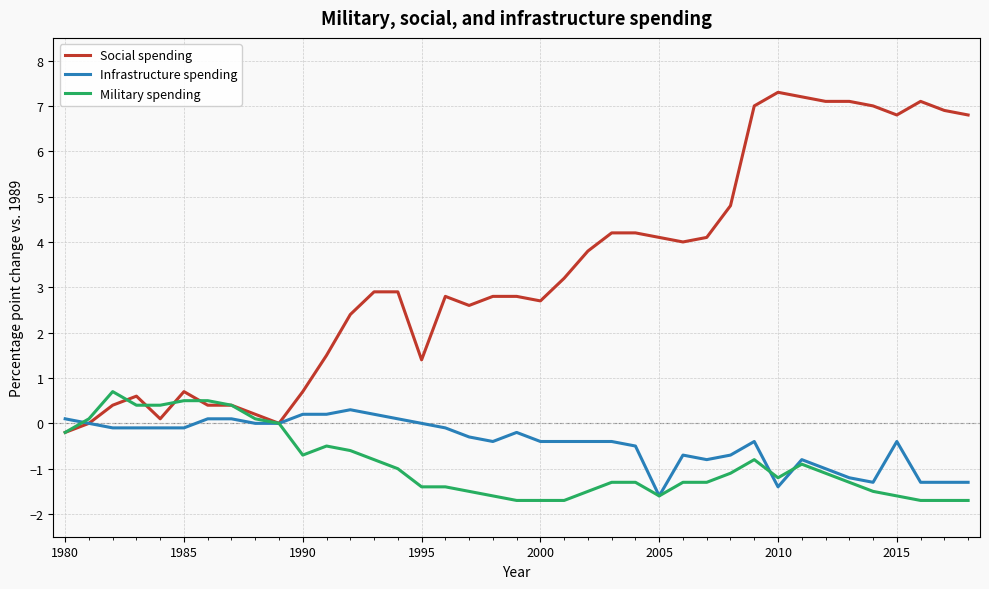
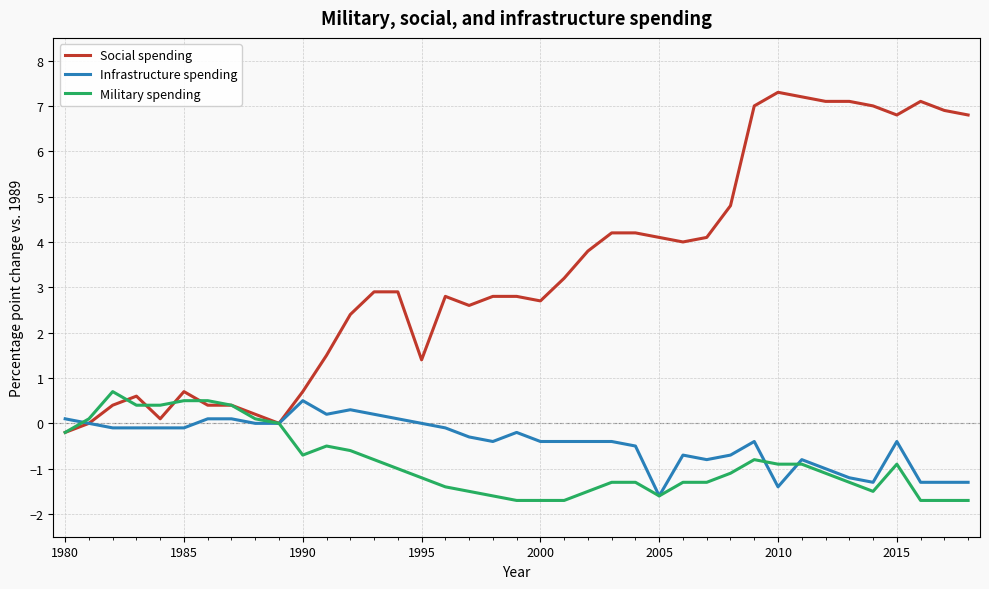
Infrastructure spending, 1990: 0.2 -> 0.5
Military spending, 1995: -1.4 -> -1.2
Military spending, 2010: -1.2 -> -0.9
Military spending, 2015: -1.6 -> -0.9
